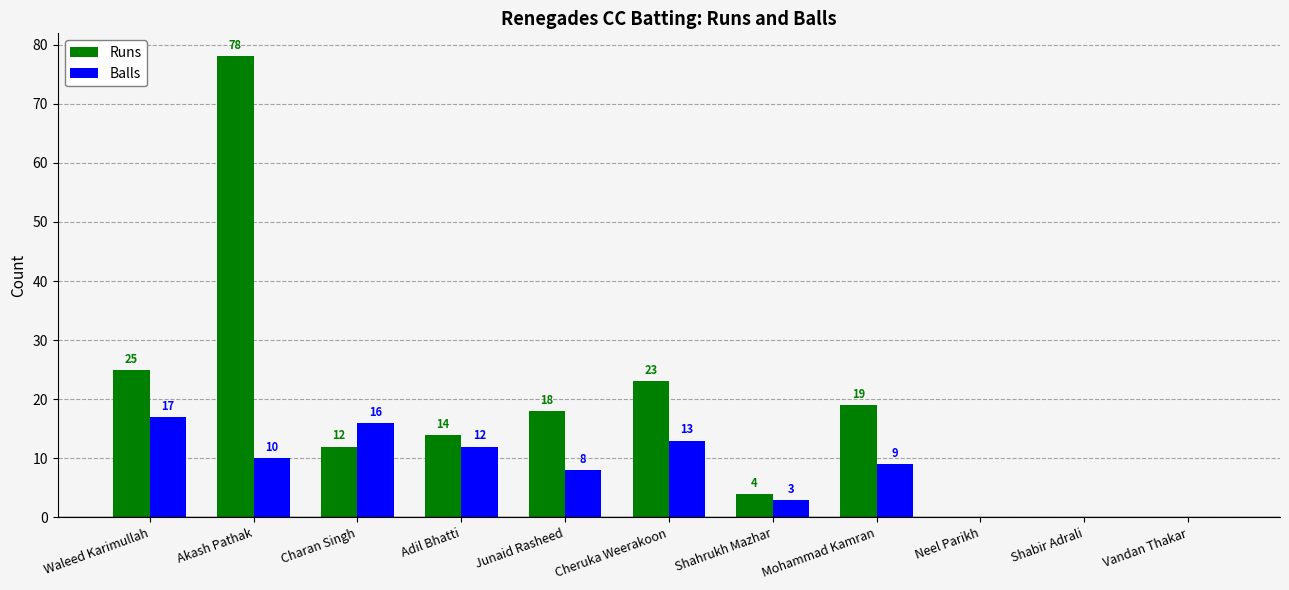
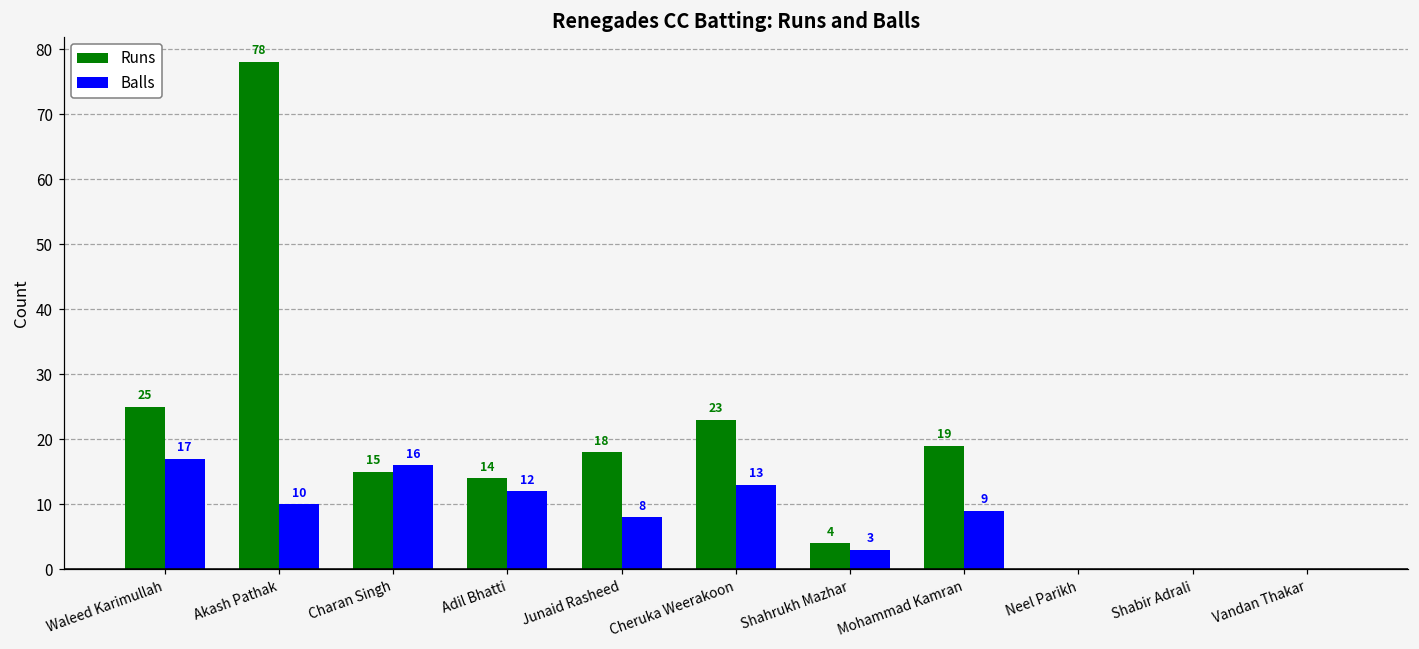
Runs, Charan Singh: 12 -> 15
